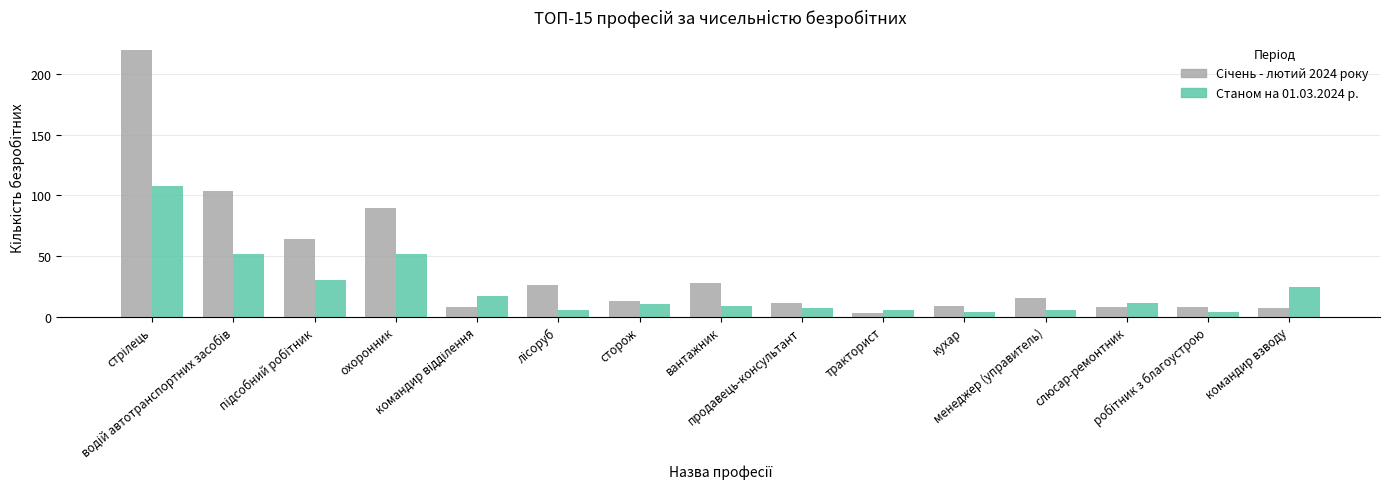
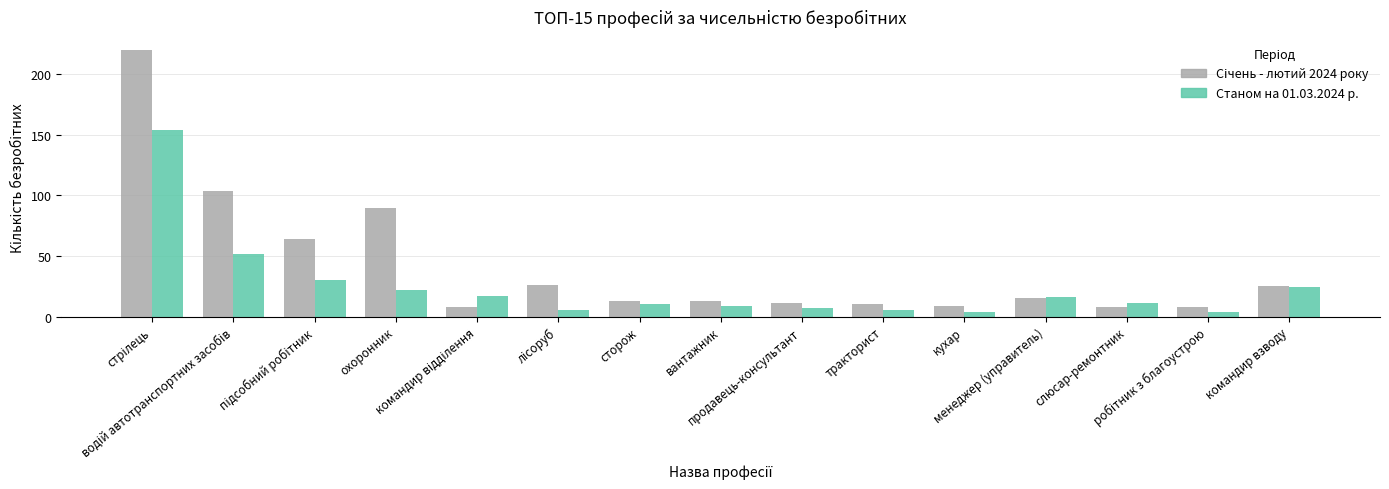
Станом на 01.03.2024 р., стрілець: 108 -> 154
Станом на 01.03.2024 р., охоронник: 52 -> 22
Січень - лютий 2024 року, вантажник: 28 -> 13
Січень - лютий 2024 року, тракторист: 3 -> 10
Станом на 01.03.2024 р., менеджер (управитель): 5 -> 16
Січень - лютий 2024 року, командир взводу: 7 -> 25
